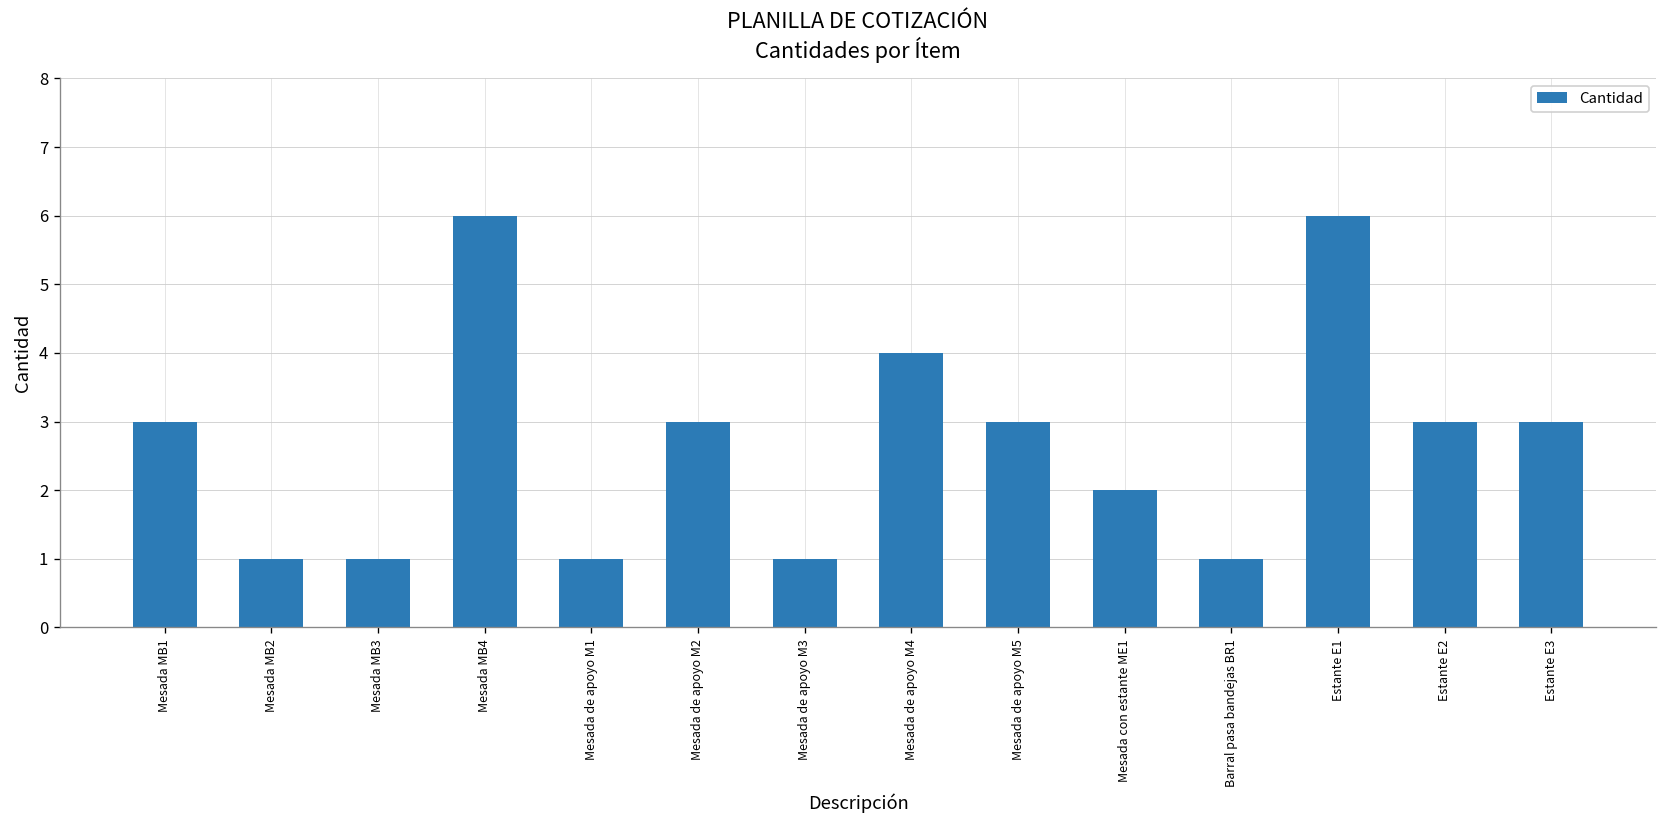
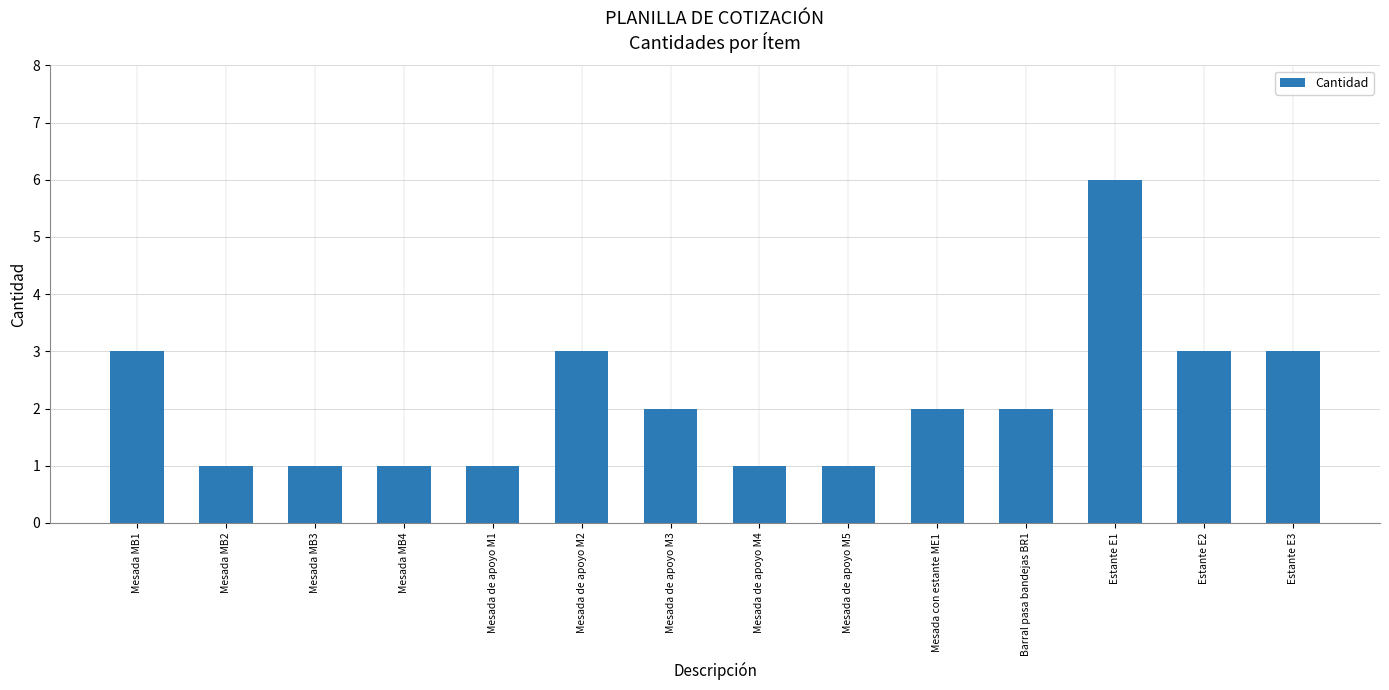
Mesada MB4: 6 -> 1
Mesada de apoyo M3: 1 -> 2
Mesada de apoyo M4: 4 -> 1
Mesada de apoyo M5: 3 -> 1
Barral pasa bandejas BR1: 1 -> 2
